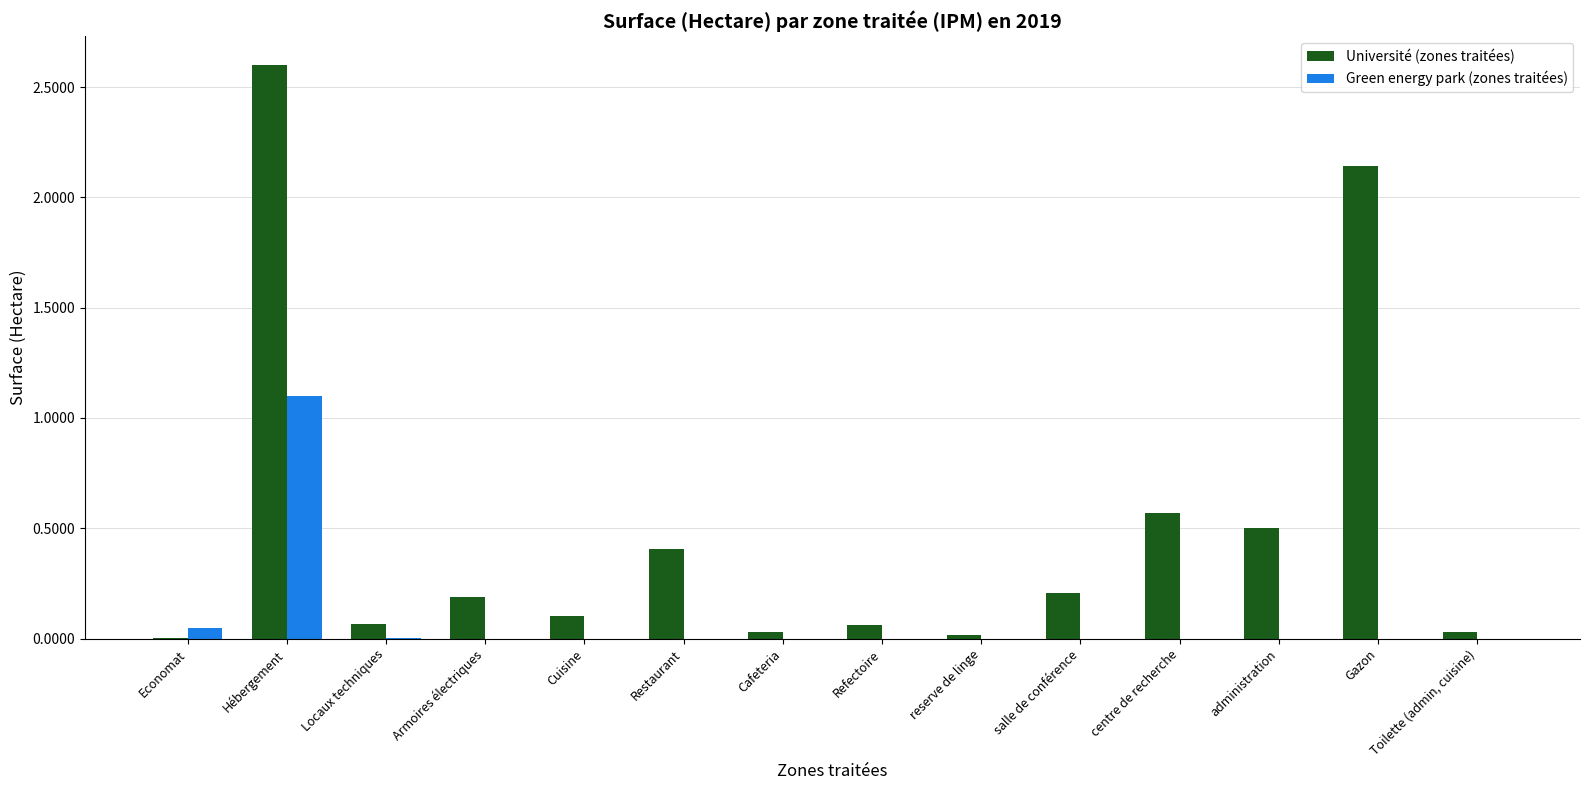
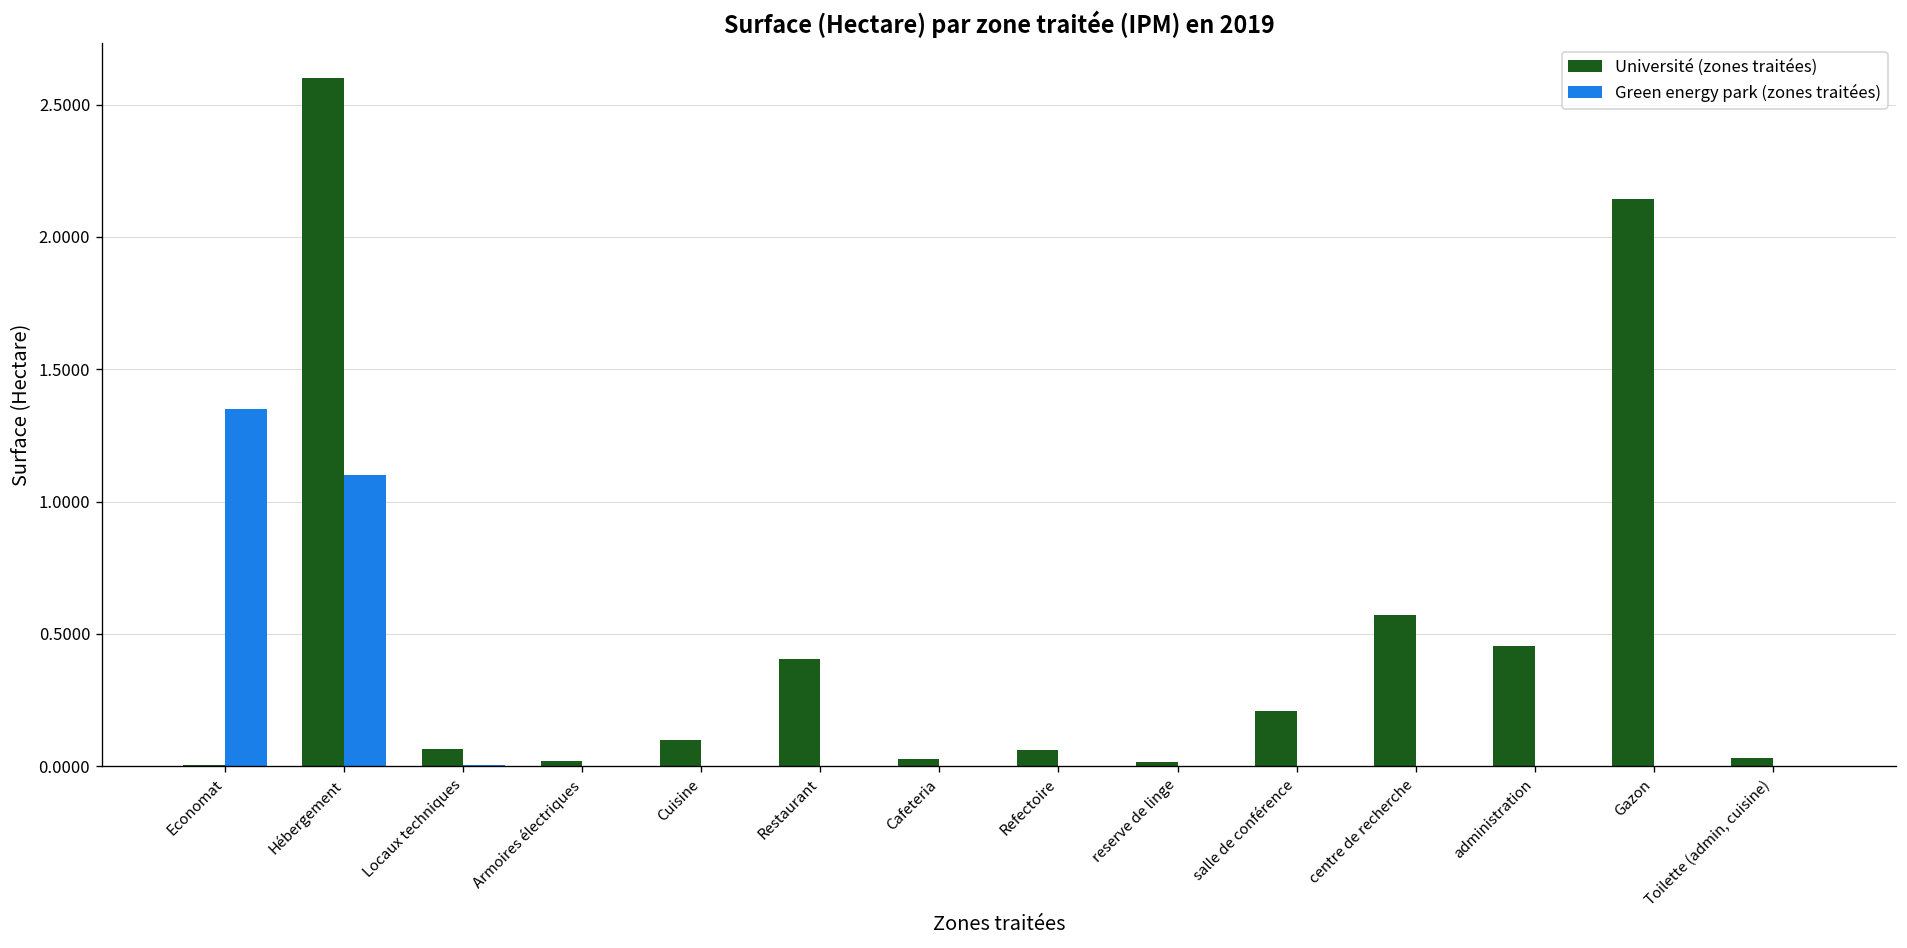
Green energy park (zones traitées), Economat: 0.05 -> 1.35
Université (zones traitées), Armoires électriques: 0.19 -> 0.02
Université (zones traitées), administration: 0.50 -> 0.45
